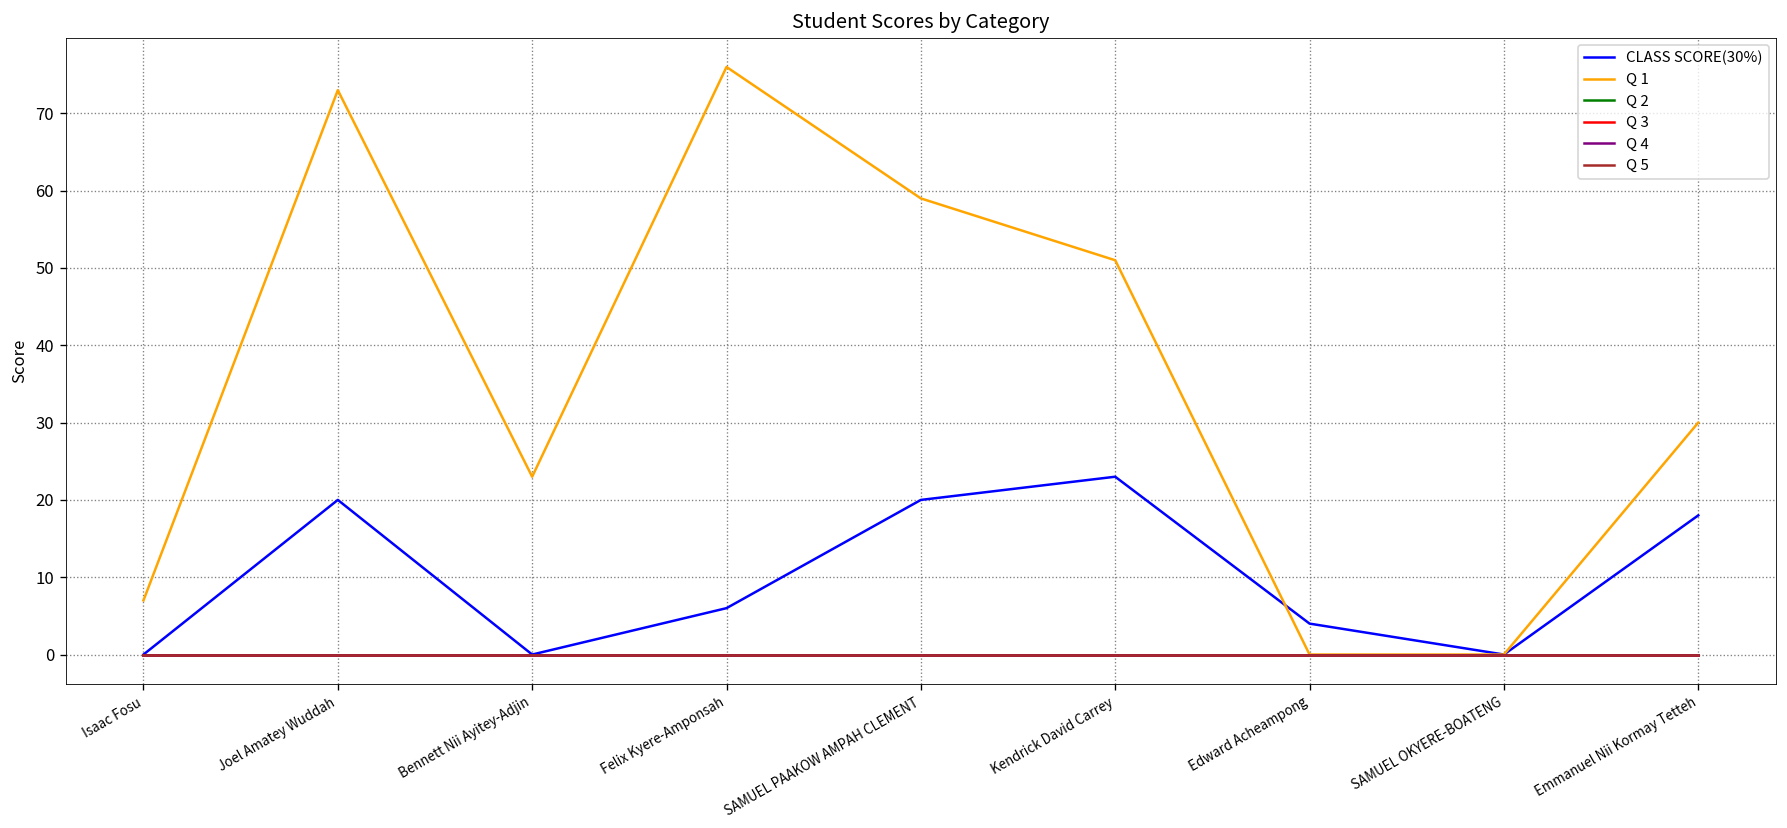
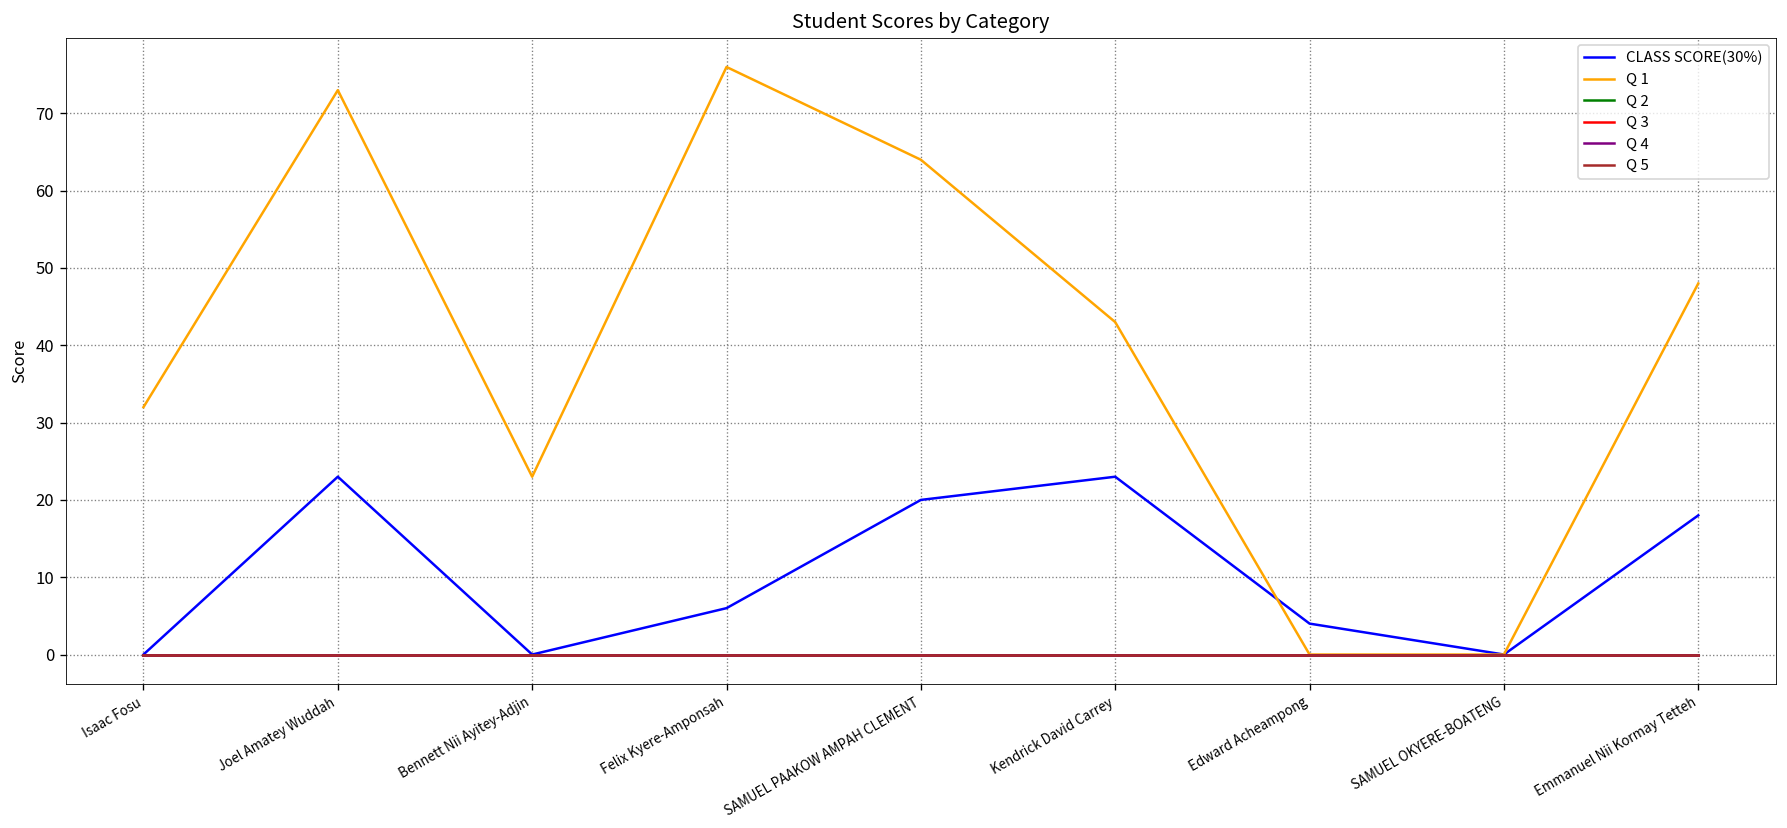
Q 1, Isaac Fosu: 7 -> 32
CLASS SCORE(30%), Joel Amatey Wuddah: 20 -> 23
Q 1, SAMUEL PAAKOW AMPAH CLEMENT: 59 -> 64
Q 1, Kendrick David Carrey: 51 -> 43
Q 1, Emmanuel Nii Kormay Tetteh: 30 -> 48
